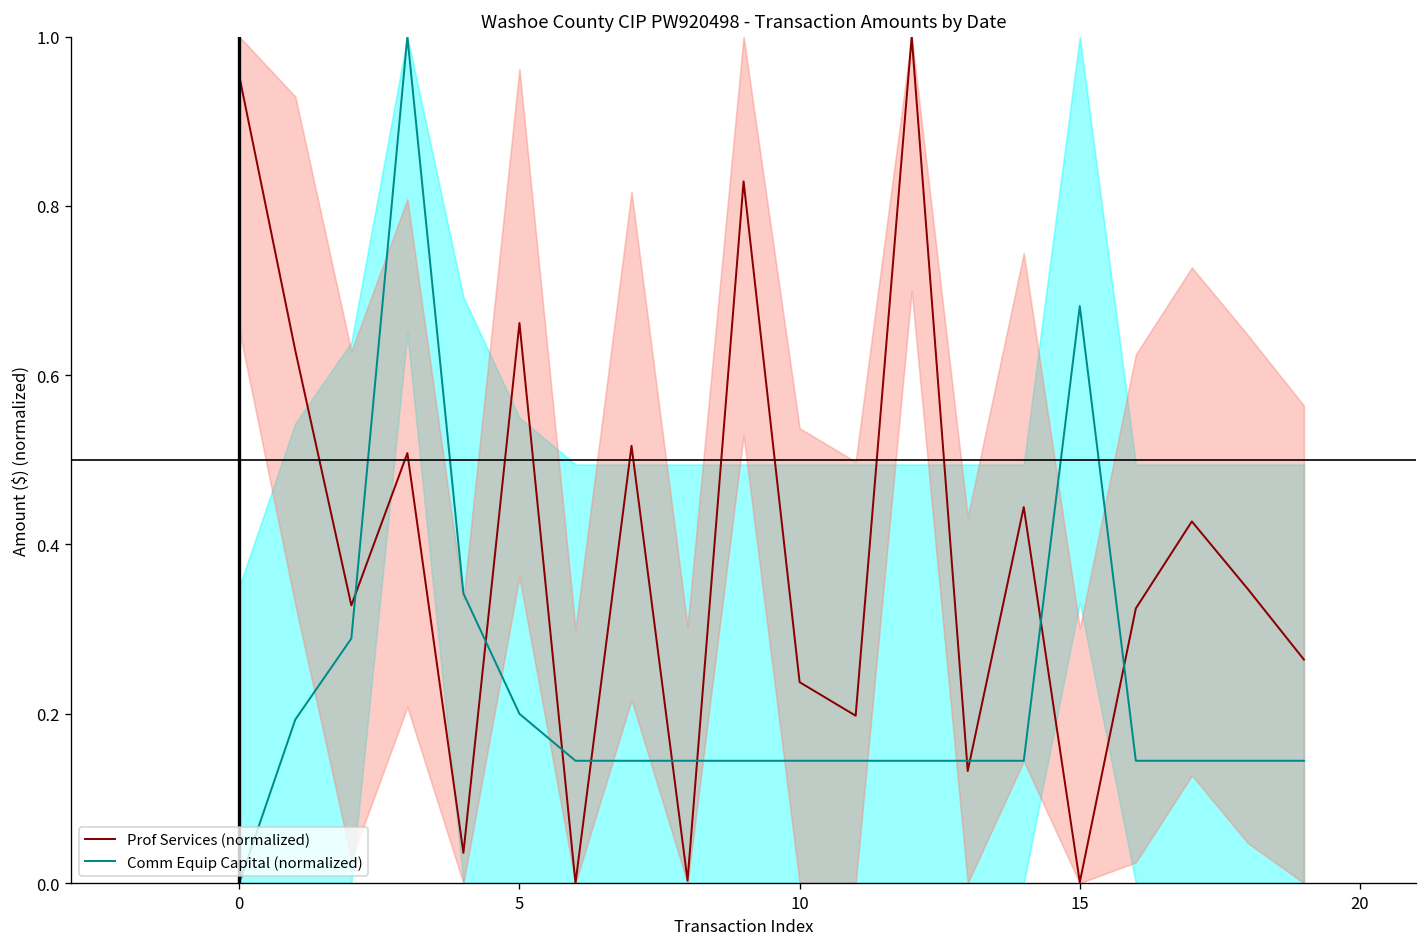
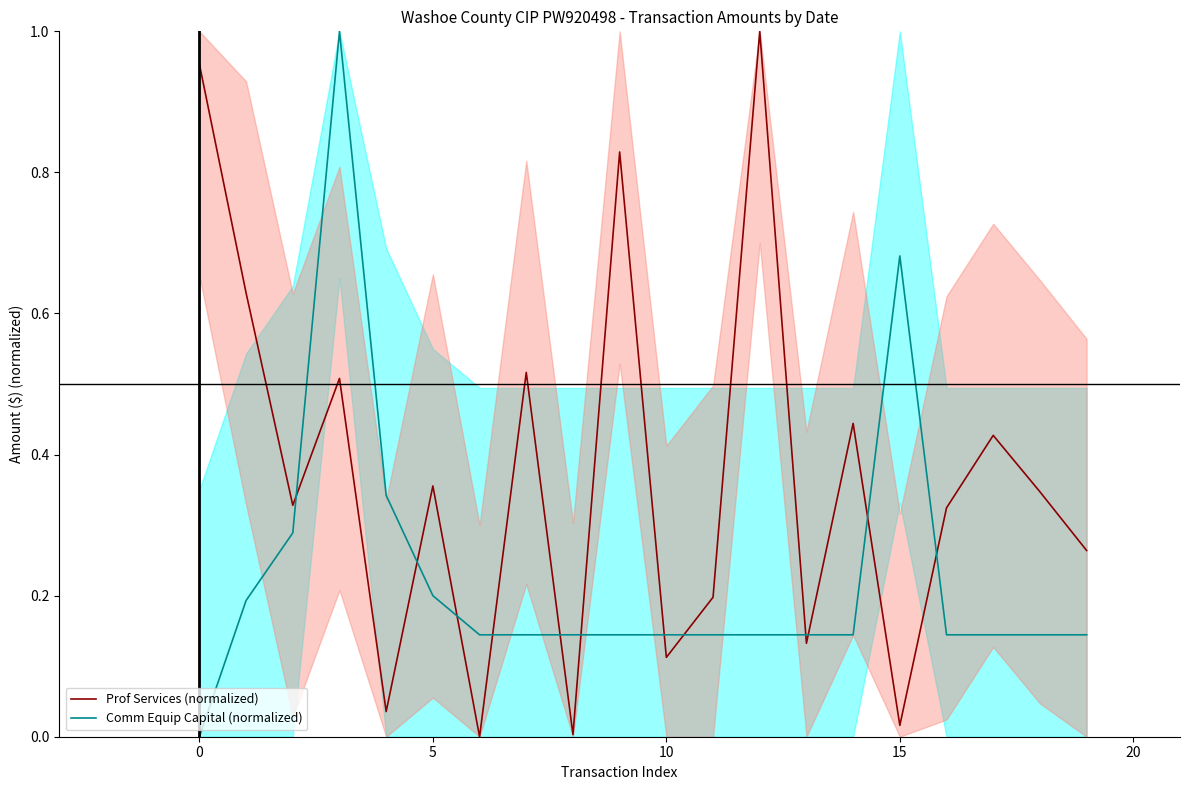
Prof Services (normalized), 5: 0.66 -> 0.36
Prof Services (normalized), 10: 0.24 -> 0.11
Prof Services (normalized), 15: 0.00 -> 0.02
